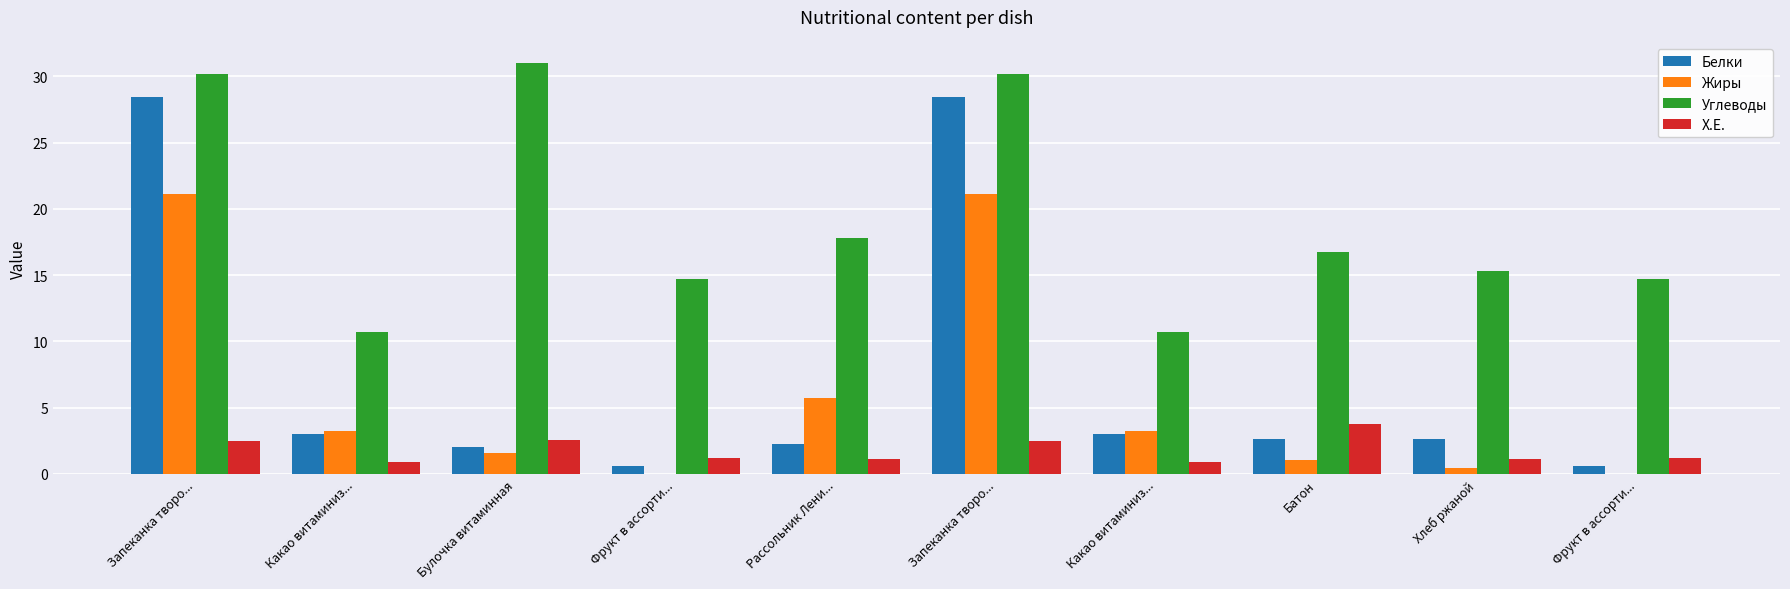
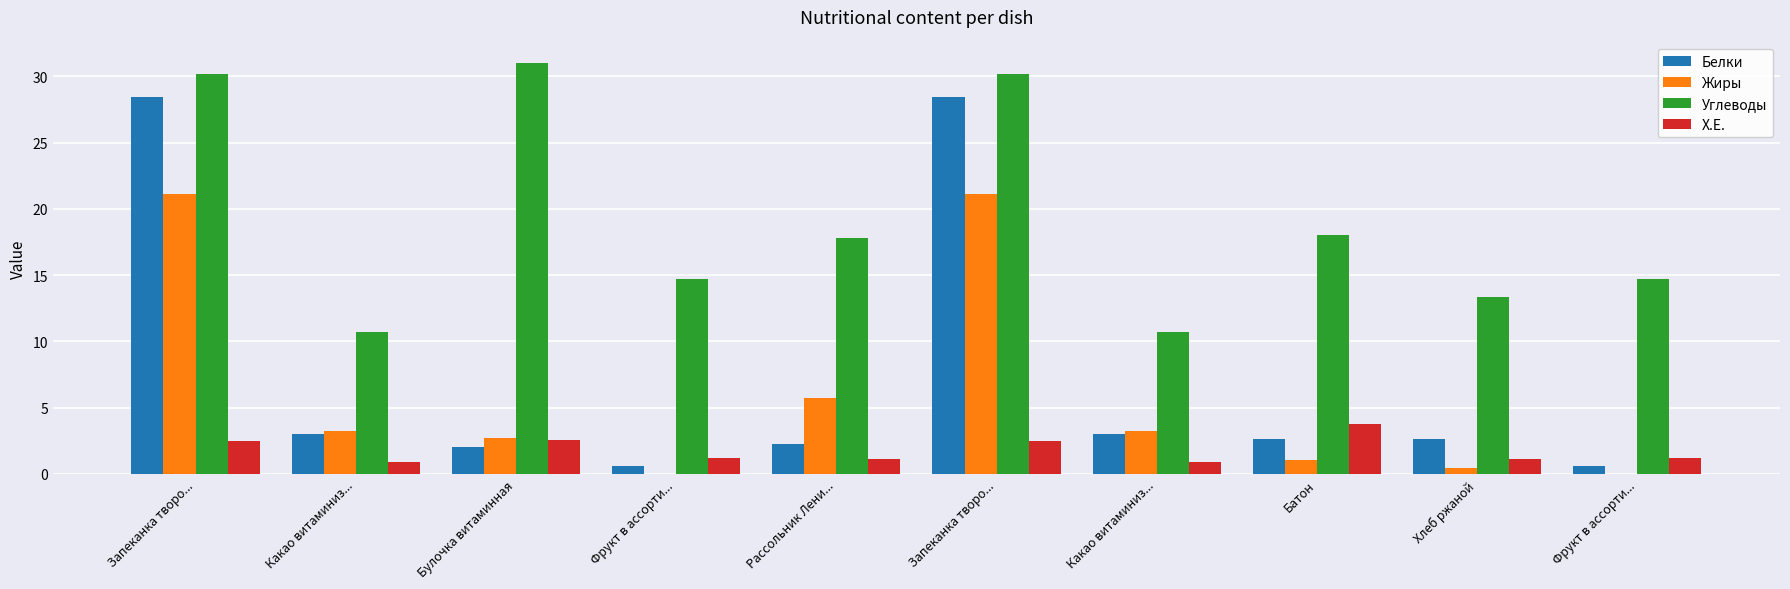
Жиры, Булочка витаминная: 1.6 -> 2.7
Углеводы, Батон: 16.8 -> 18.0
Углеводы, Хлеб ржаной: 15.3 -> 13.4
